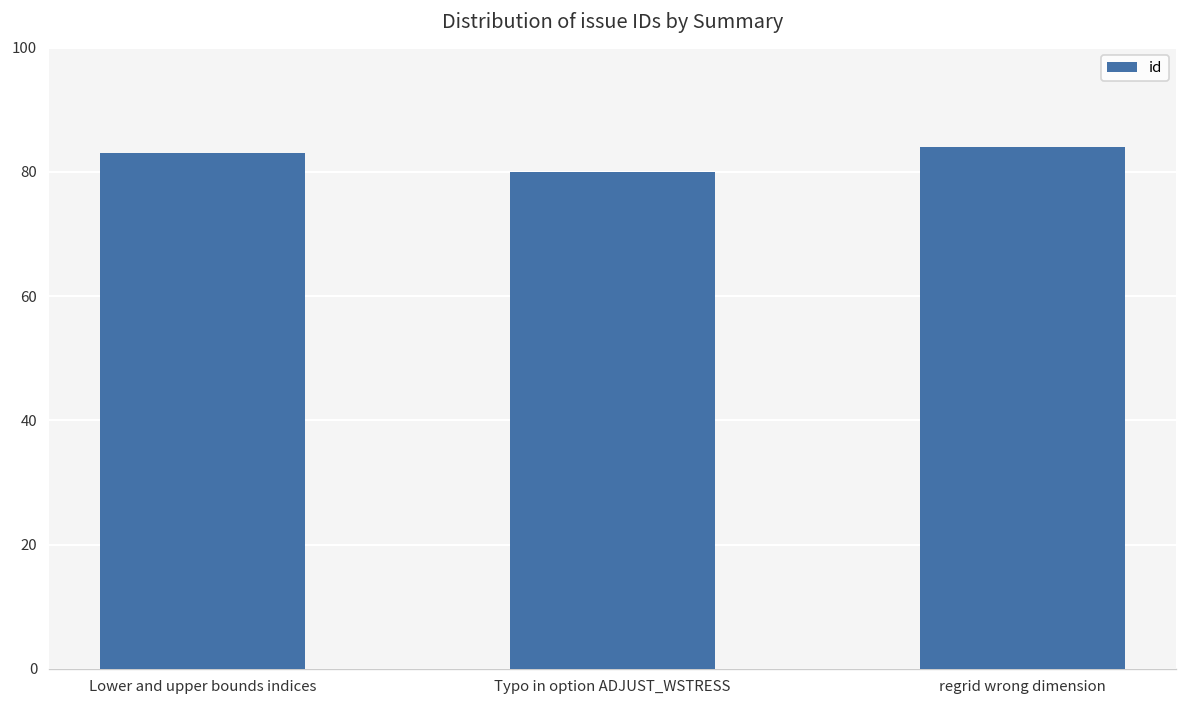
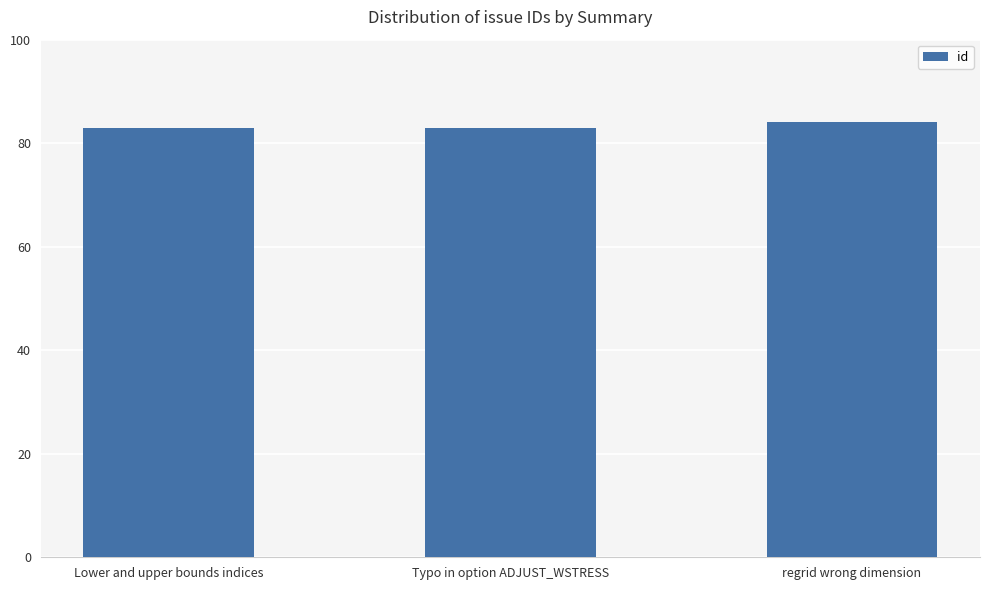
Typo in option ADJUST_WSTRESS: 80 -> 83
